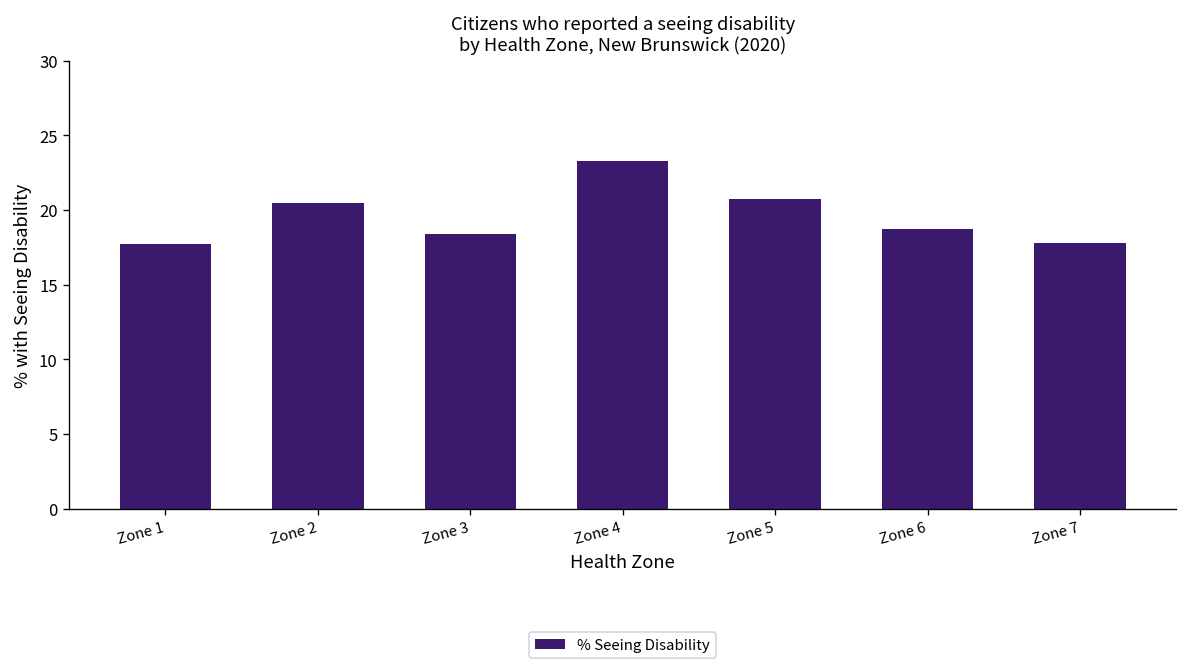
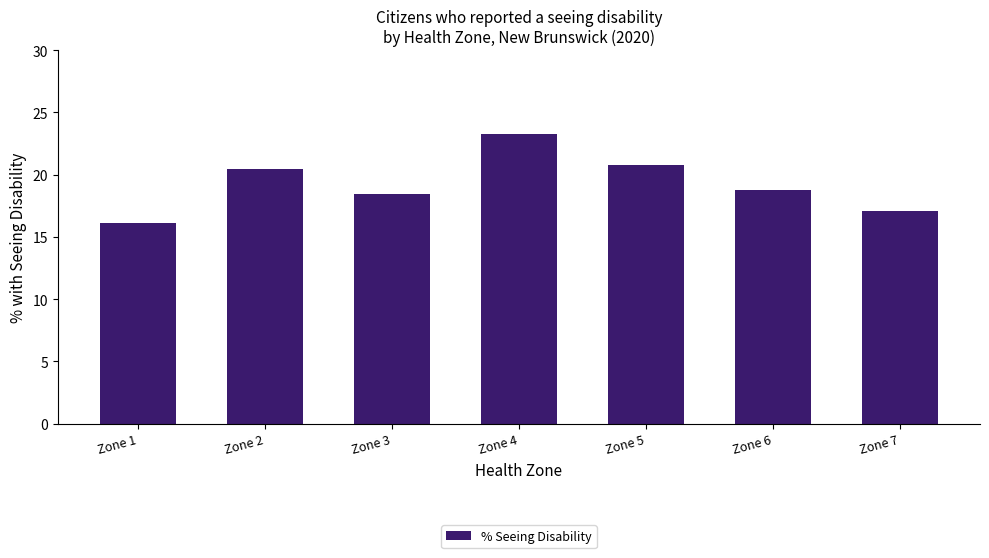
Zone 1: 17.7 -> 16.1
Zone 7: 17.8 -> 17.1
